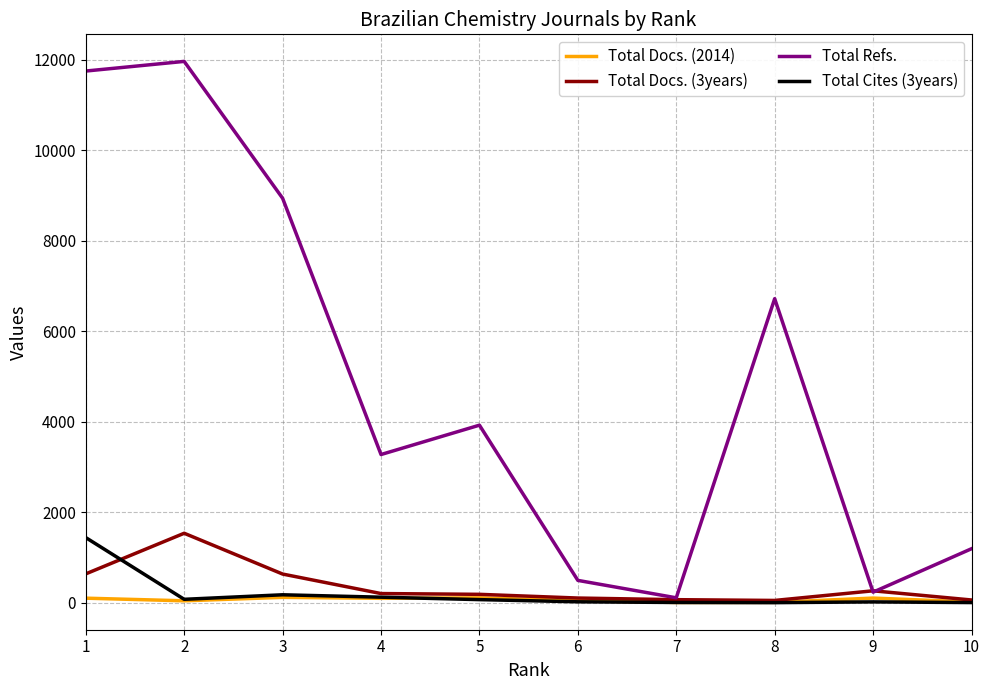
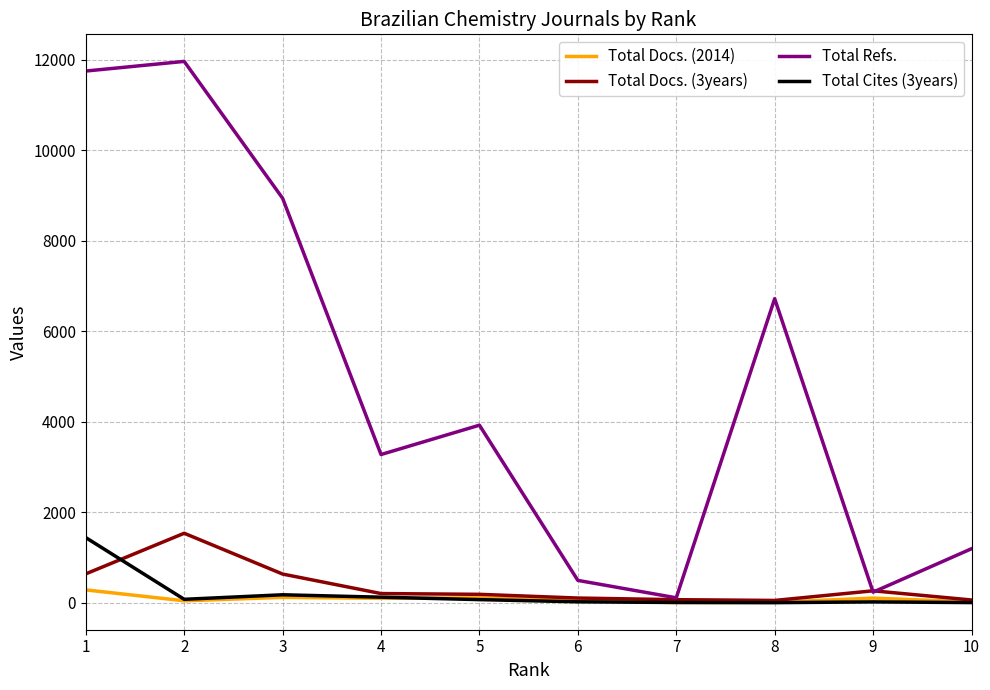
Total Docs. (2014), 1: 100 -> 300
